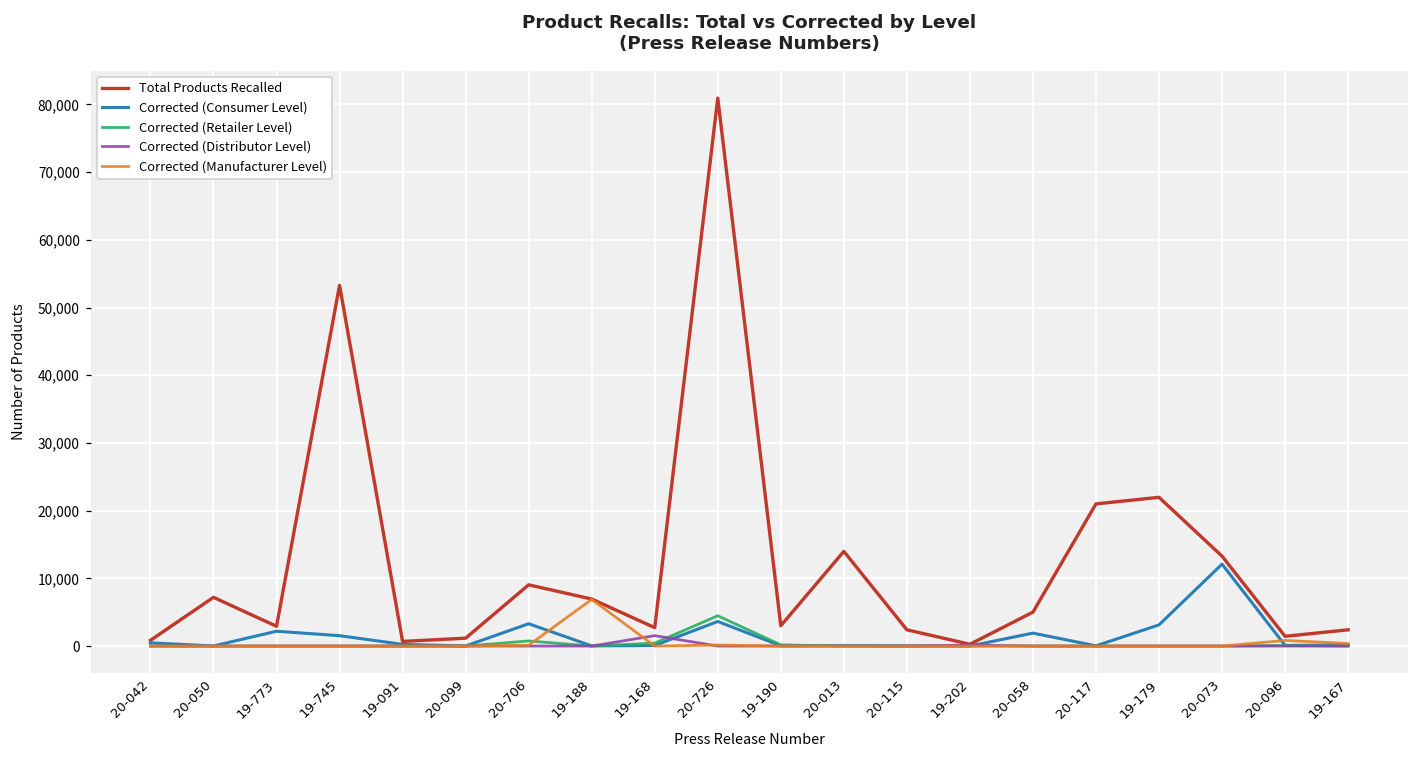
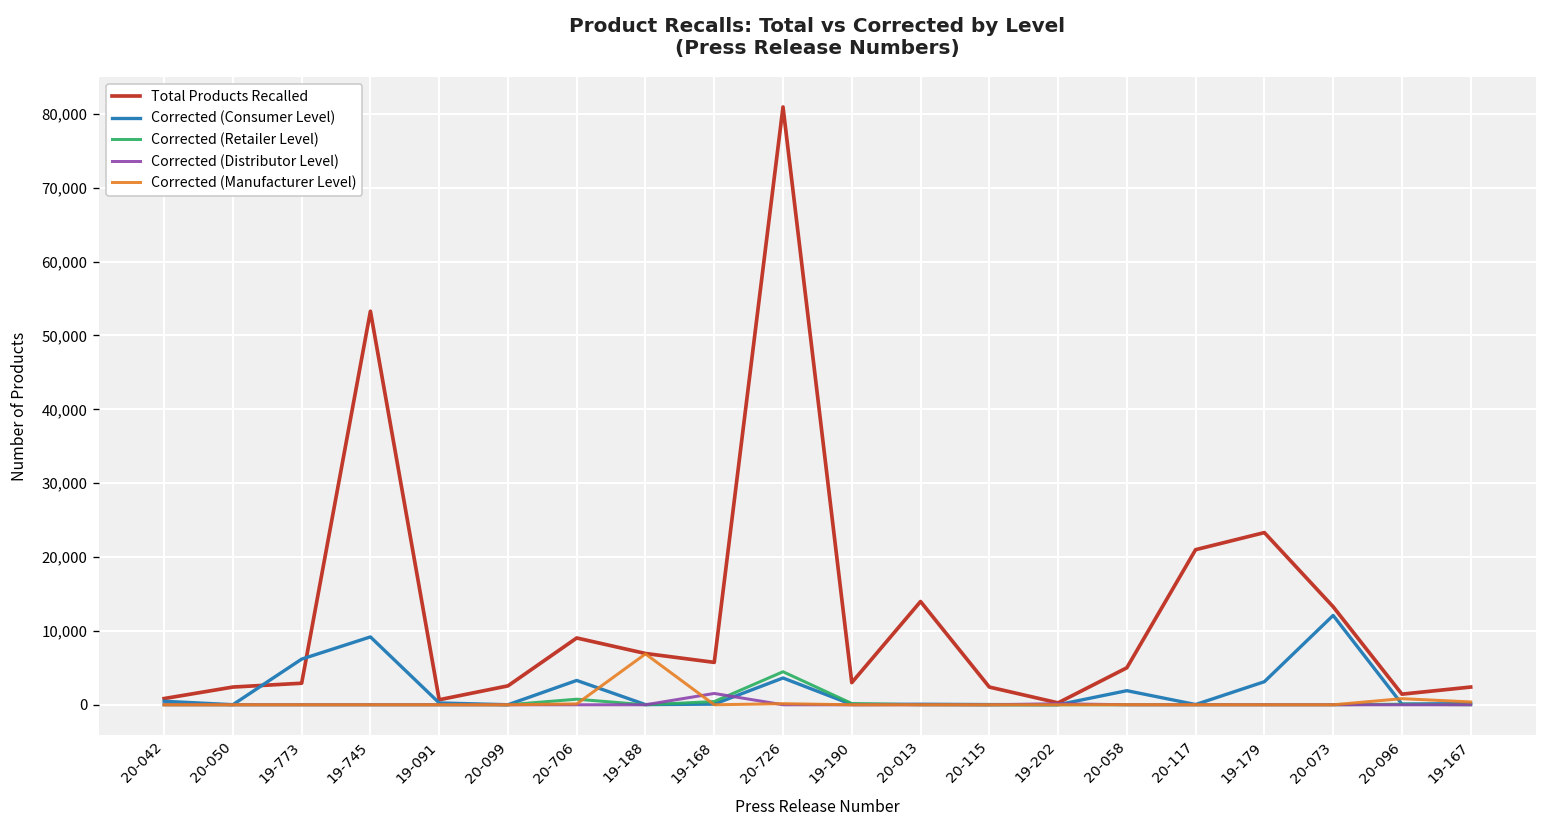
Total Products Recalled, 20-050: 7,000 -> 2,000
Corrected (Consumer Level), 19-773: 2,000 -> 6,000
Corrected (Consumer Level), 19-745: 2,000 -> 9,000
Total Products Recalled, 20-099: 1,000 -> 3,000
Total Products Recalled, 19-168: 3,000 -> 6,000
Total Products Recalled, 19-179: 22,000 -> 23,000
